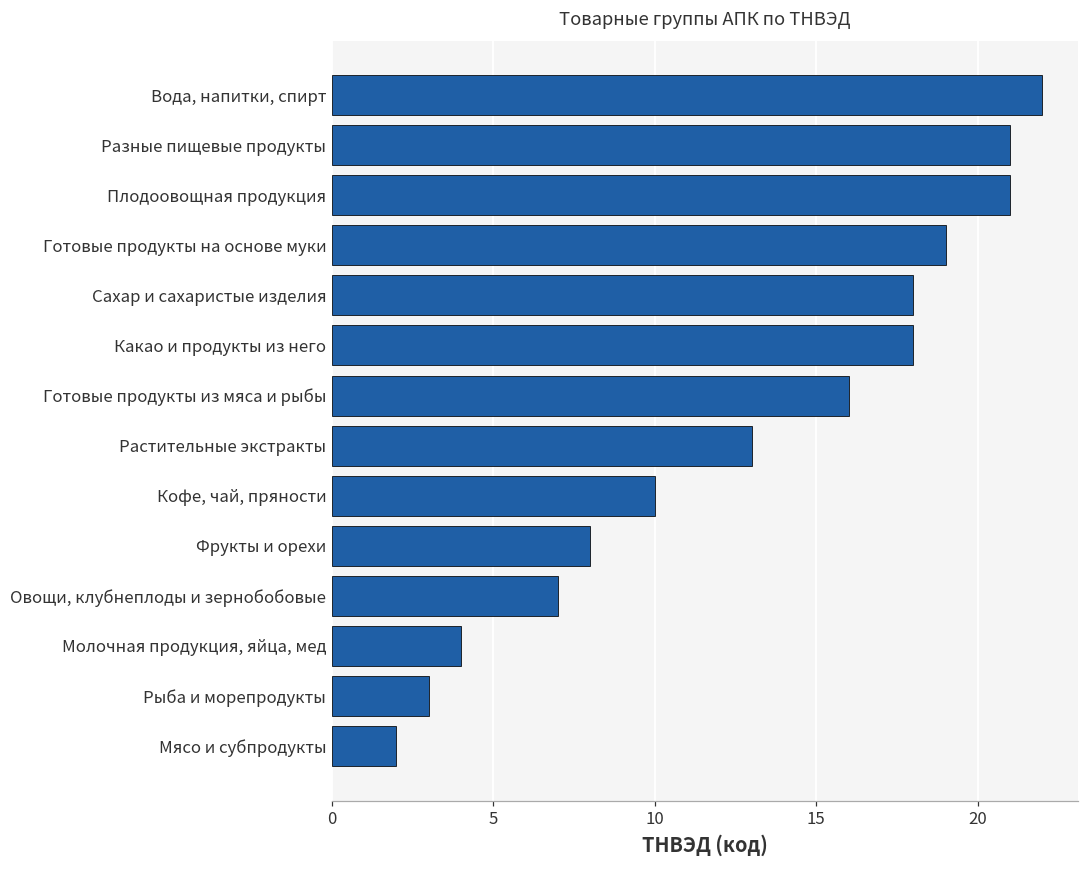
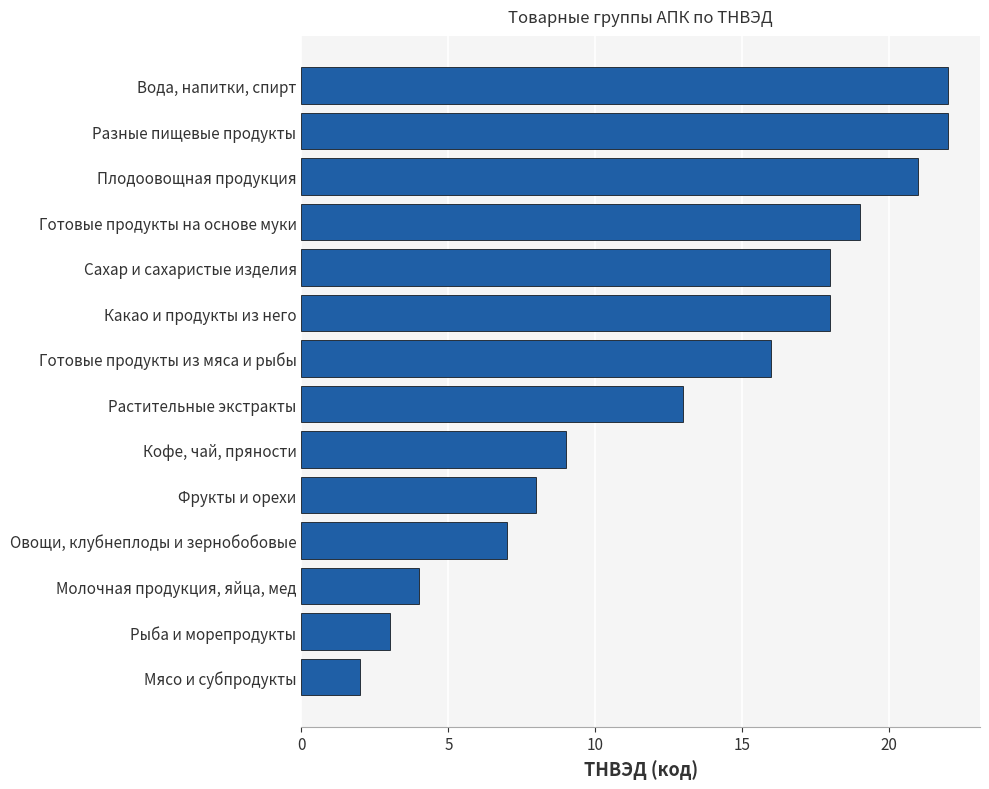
Разные пищевые продукты: 21 -> 22
Кофе, чай, пряности: 10 -> 9
